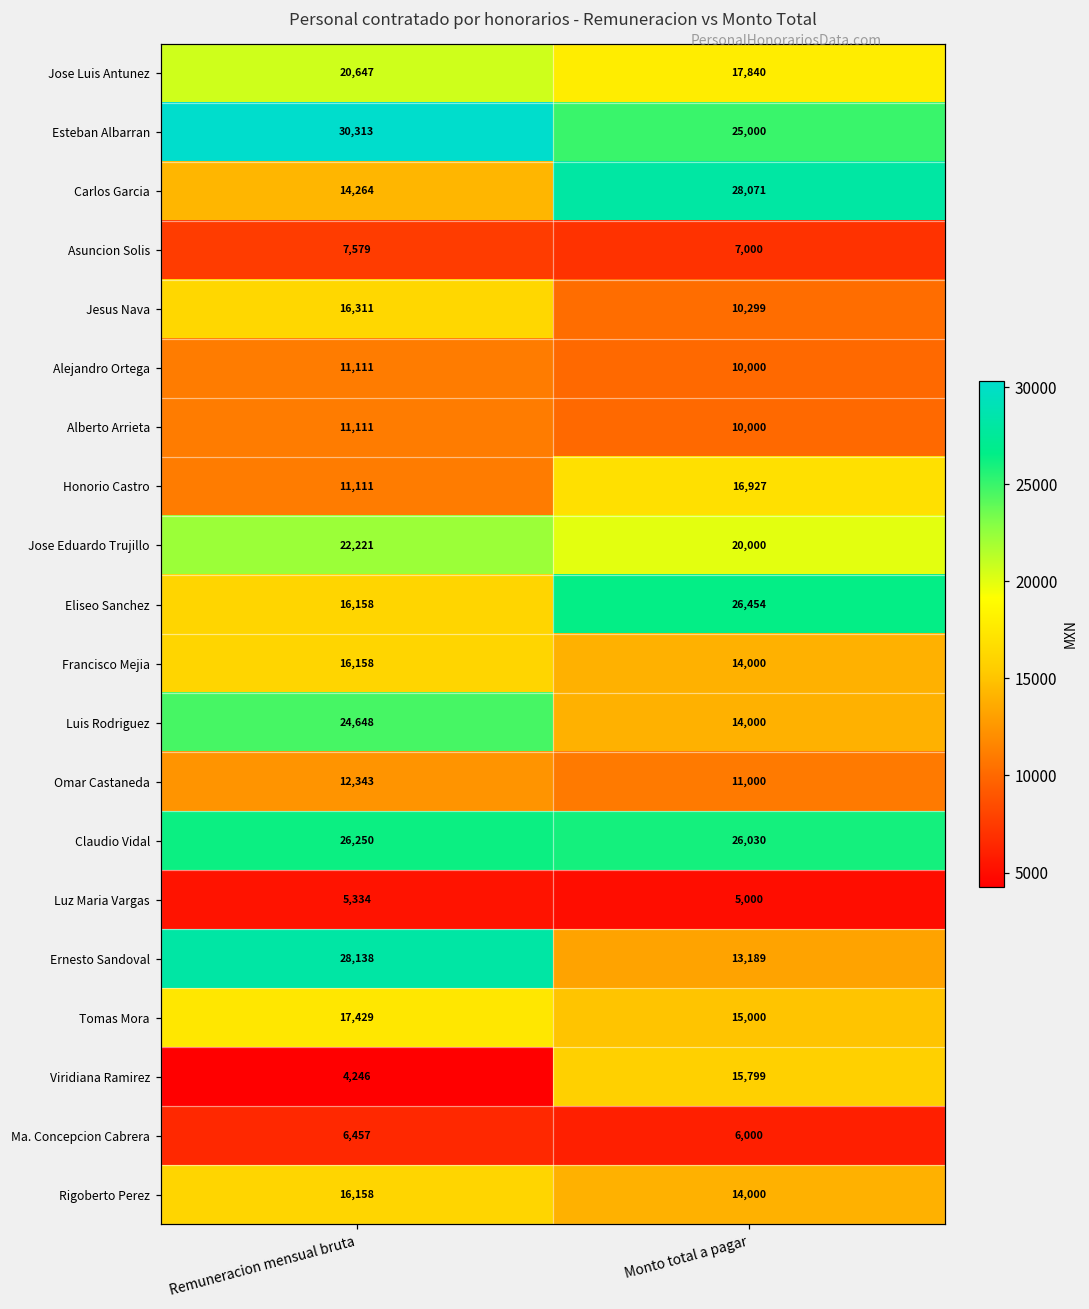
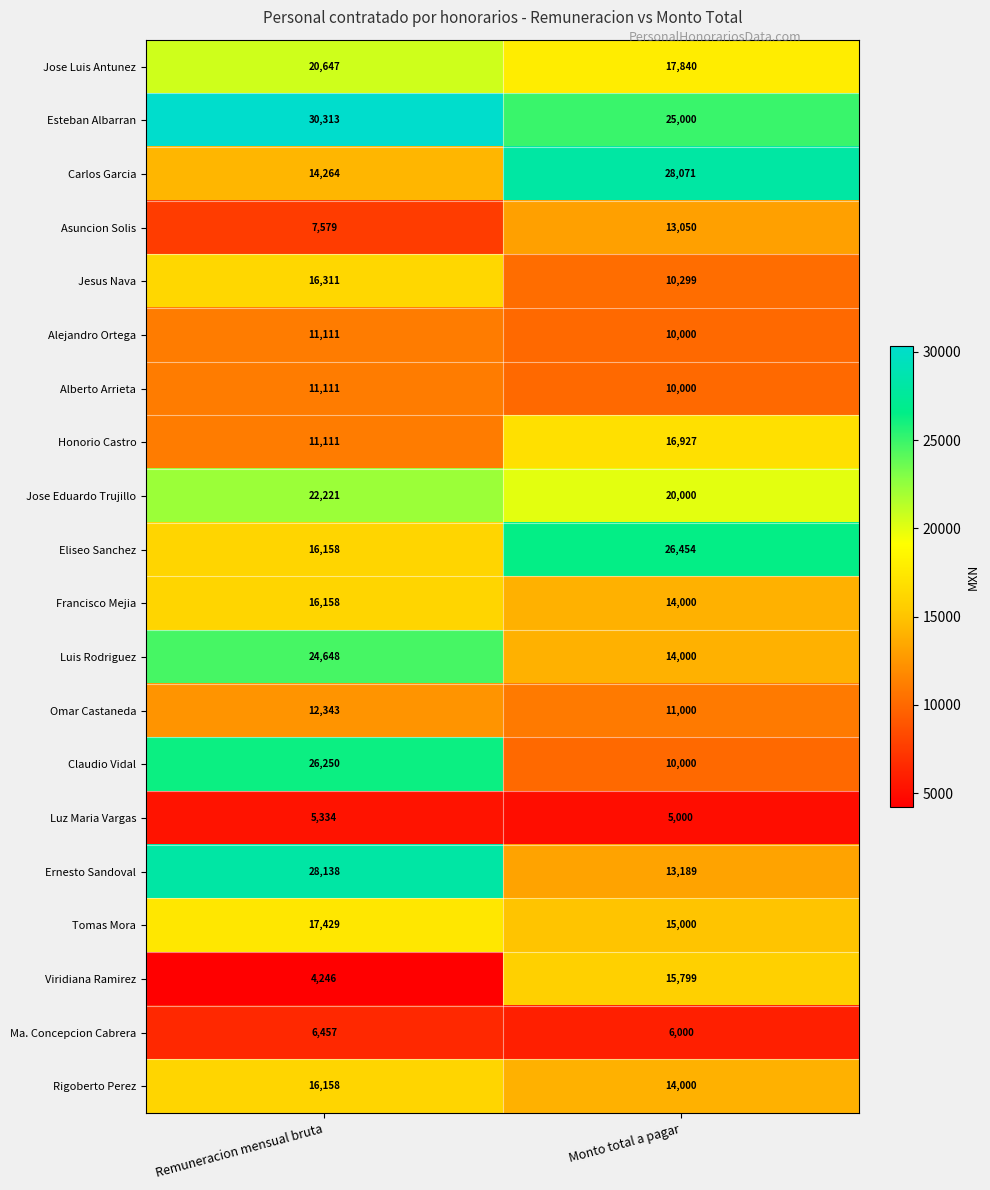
Asuncion Solis, Monto total a pagar: 7,000 -> 13,050
Claudio Vidal, Monto total a pagar: 26,030 -> 10,000
